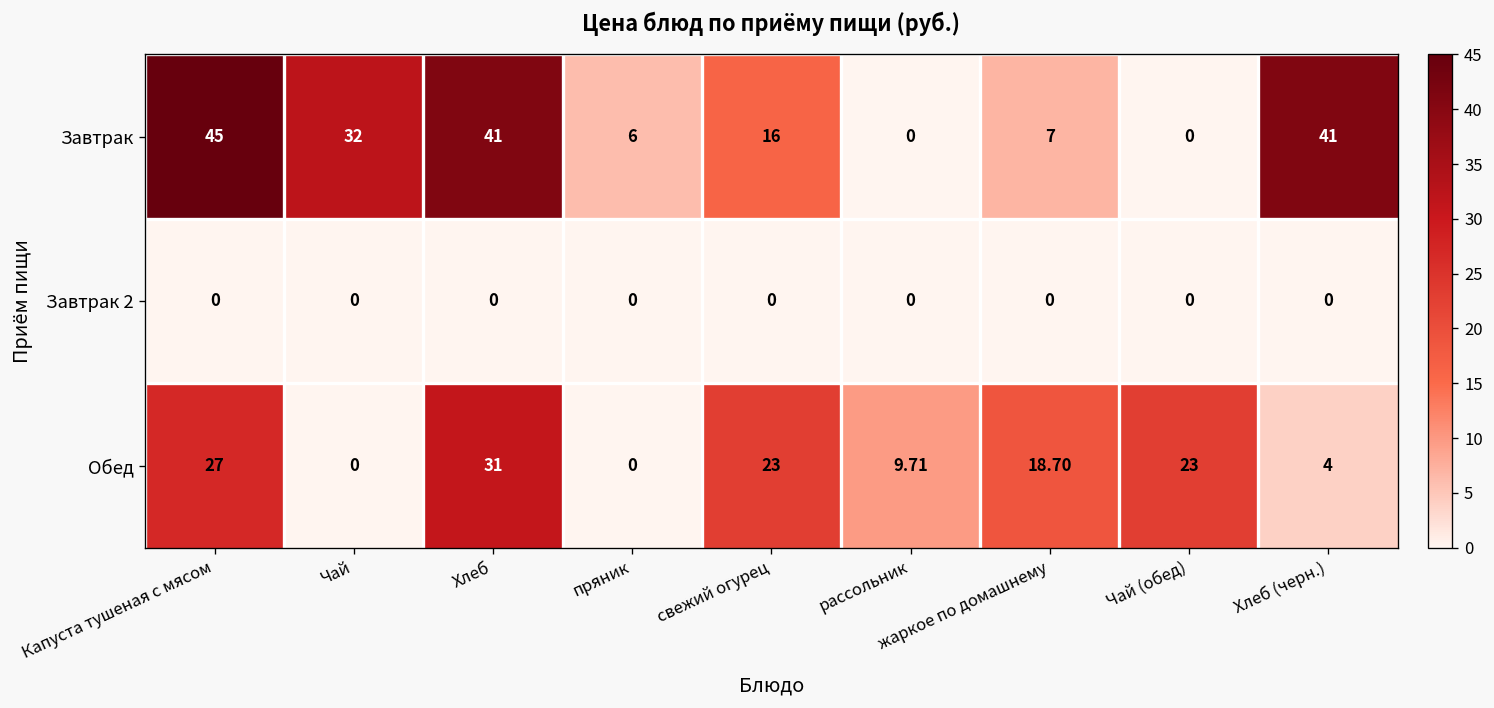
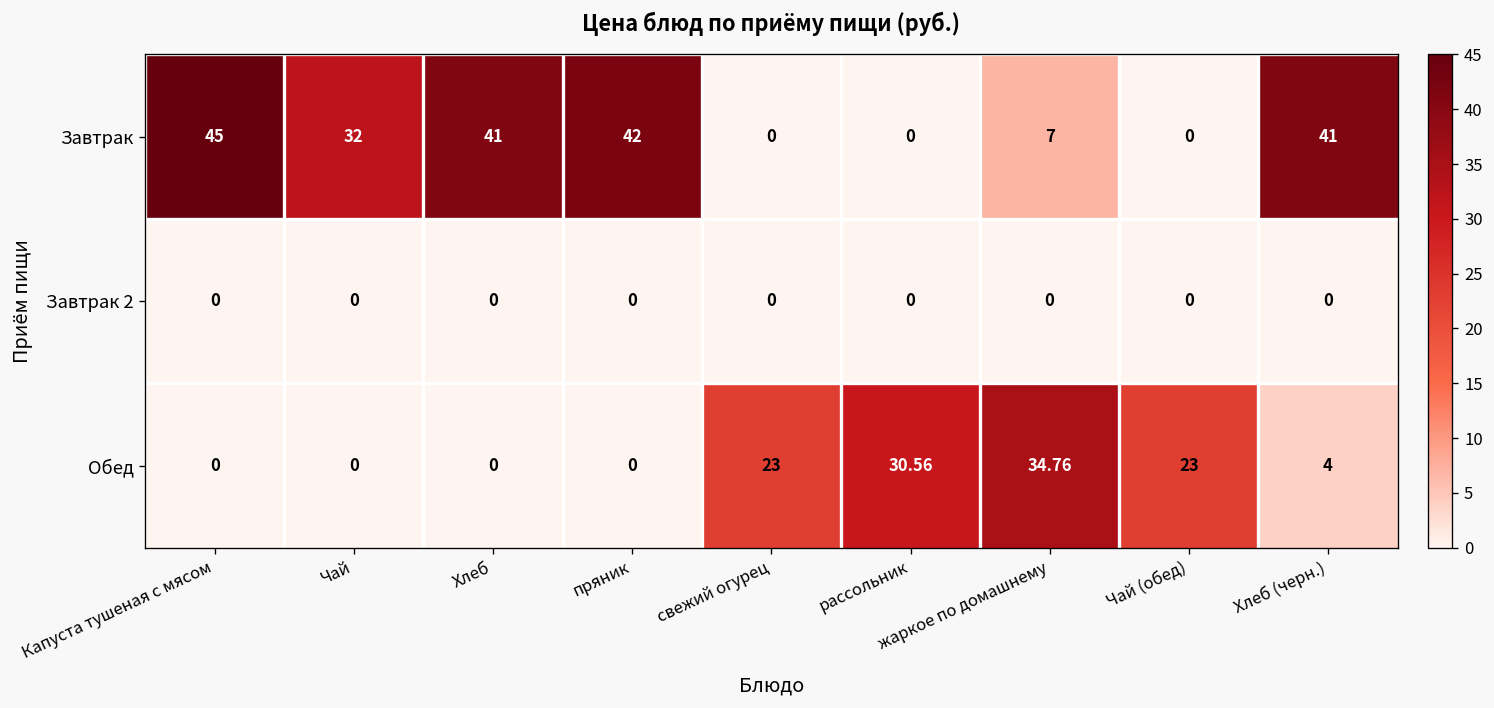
Завтрак, пряник: 6 -> 42
Завтрак, свежий огурец: 16 -> 0
Обед, Капуста тушеная с мясом: 27 -> 0
Обед, Хлеб: 31 -> 0
Обед, рассольник: 9.71 -> 30.56
Обед, жаркое по домашнему: 18.70 -> 34.76
